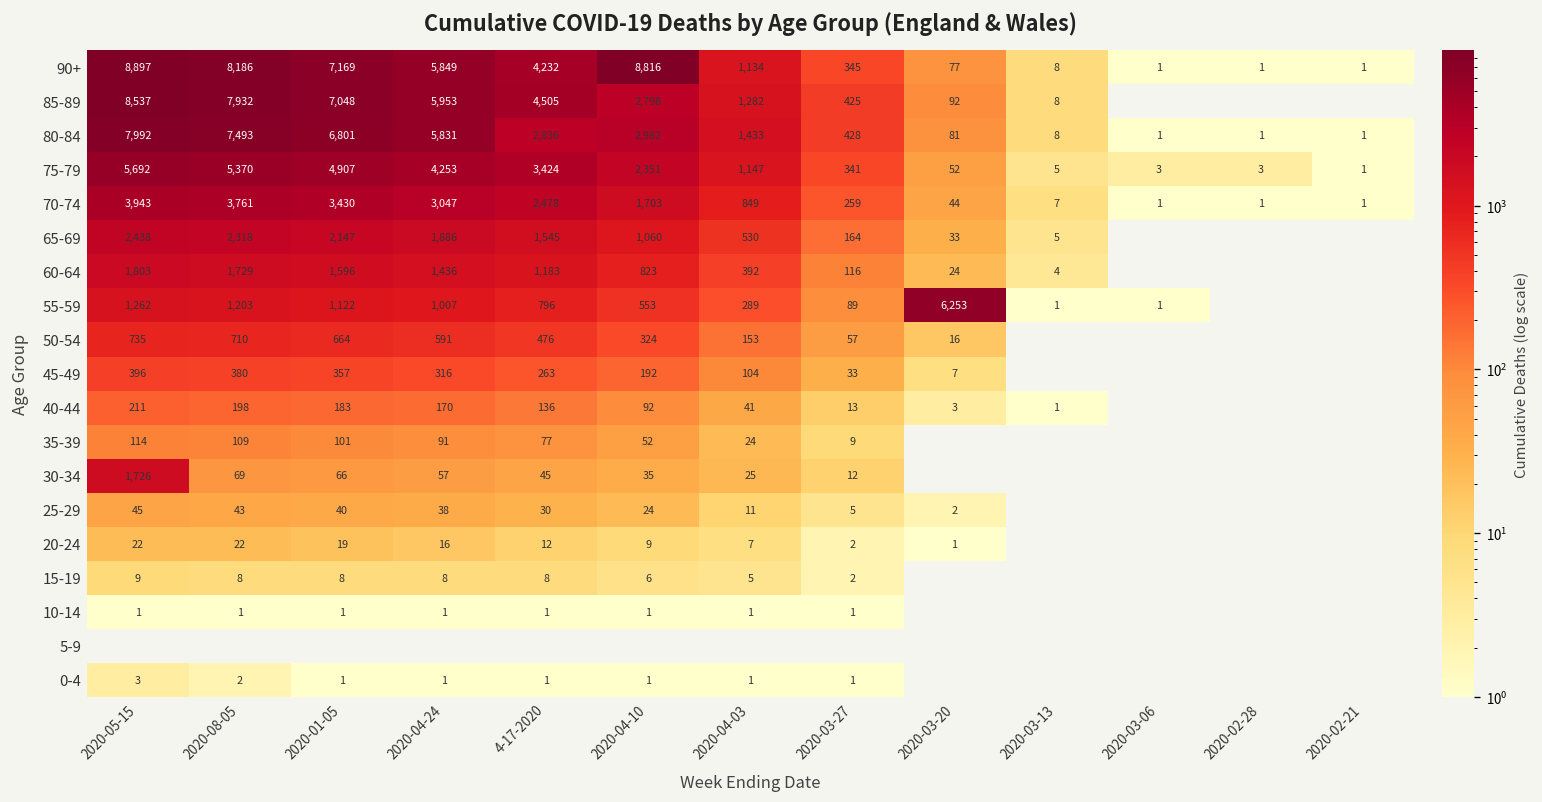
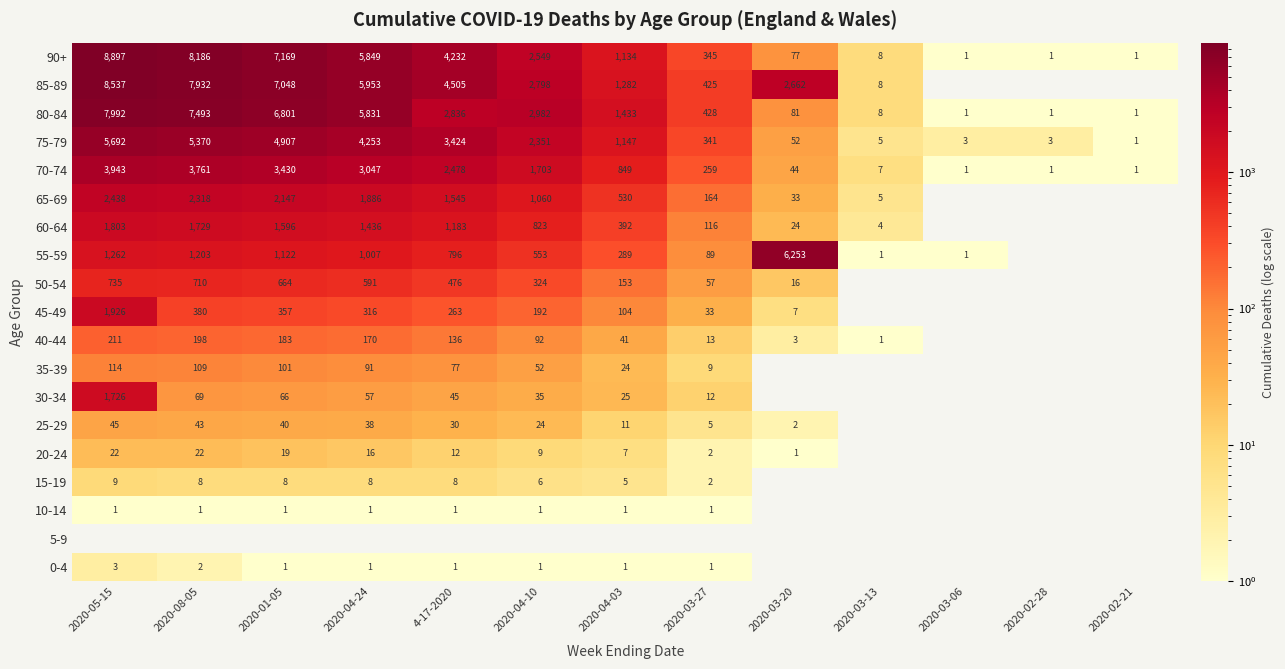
90+, 2020-04-10: 8,816 -> 2,549
85-89, 2020-03-20: 92 -> 2,662
45-49, 2020-05-15: 396 -> 1,926
